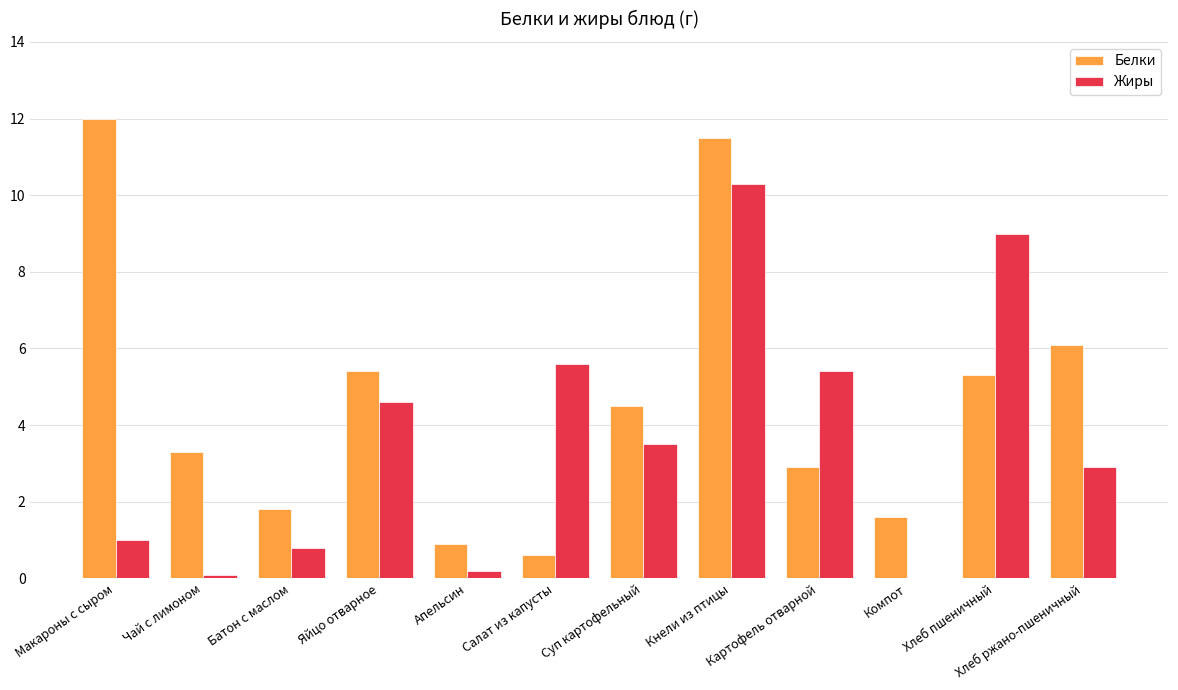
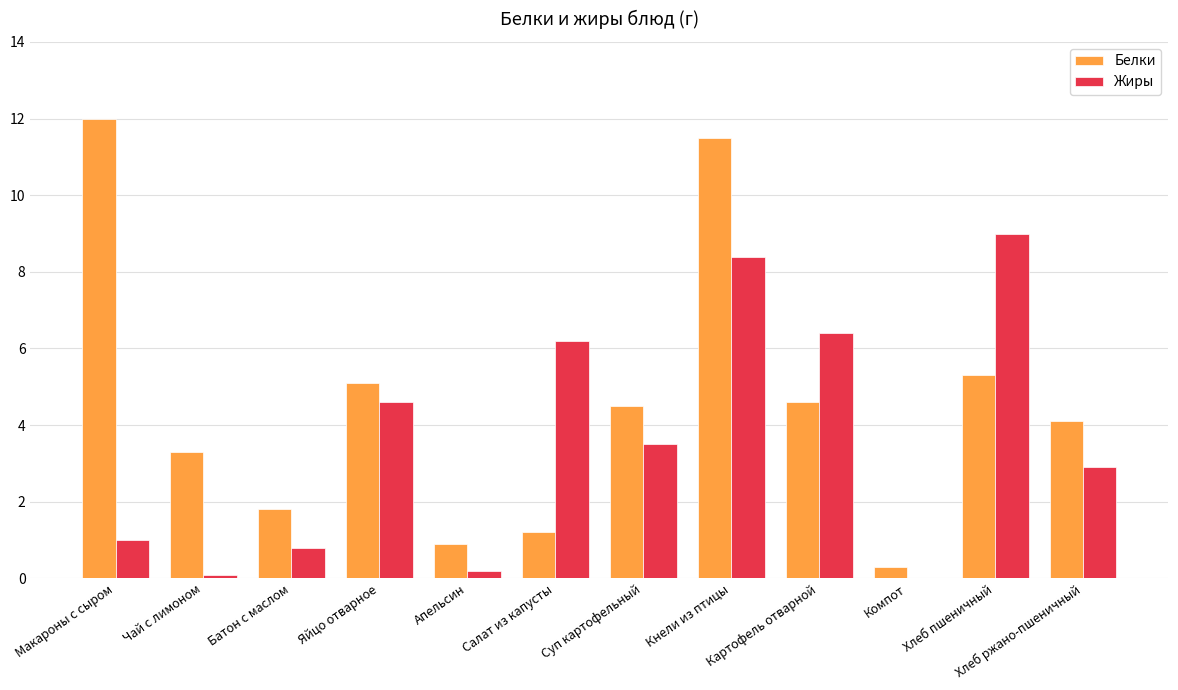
Белки, Яйцо отварное: 5.4 -> 5.1
Белки, Салат из капусты: 0.6 -> 1.2
Жиры, Салат из капусты: 5.6 -> 6.2
Жиры, Кнели из птицы: 10.3 -> 8.4
Белки, Картофель отварной: 2.9 -> 4.6
Жиры, Картофель отварной: 5.4 -> 6.4
Белки, Компот: 1.6 -> 0.3
Белки, Хлеб ржано-пшеничный: 6.1 -> 4.1
